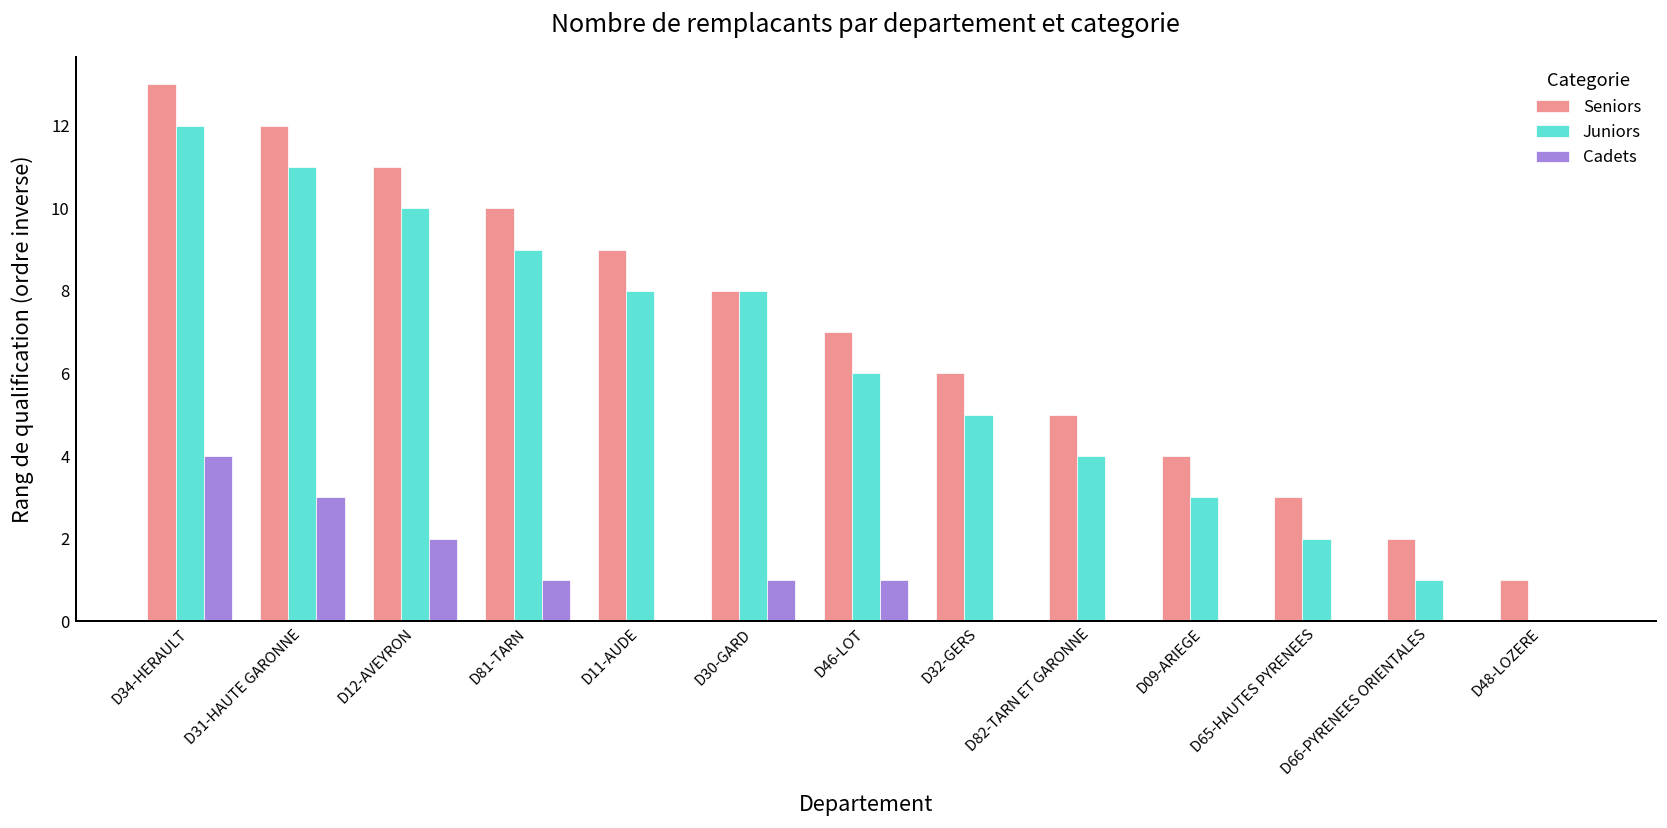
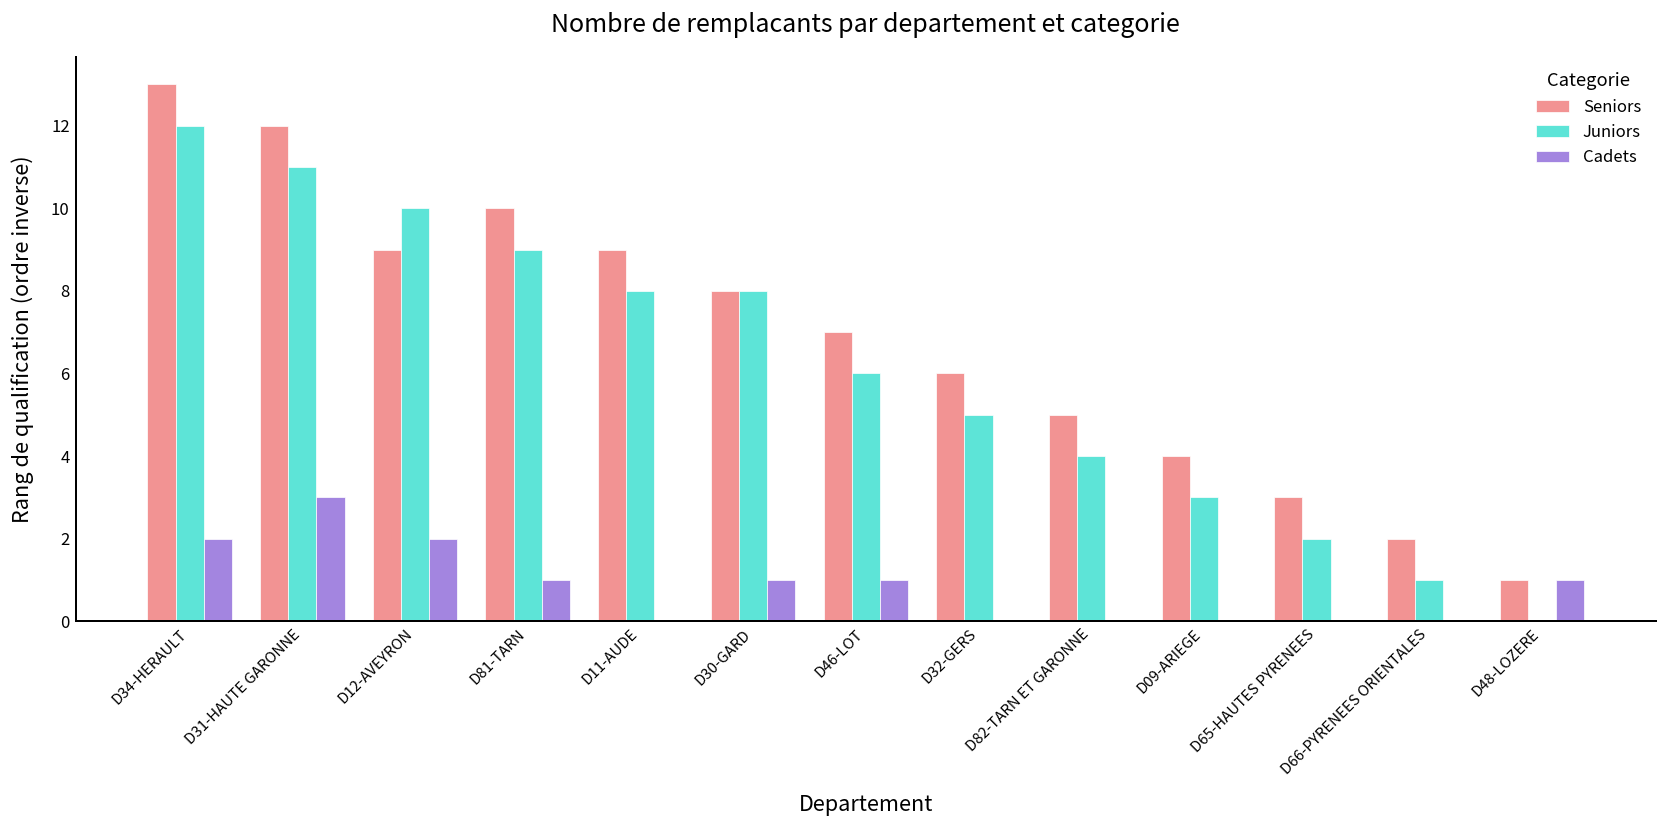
Cadets, D34-HERAULT: 4 -> 2
Seniors, D12-AVEYRON: 11 -> 9
Cadets, D48-LOZERE: 0 -> 1
